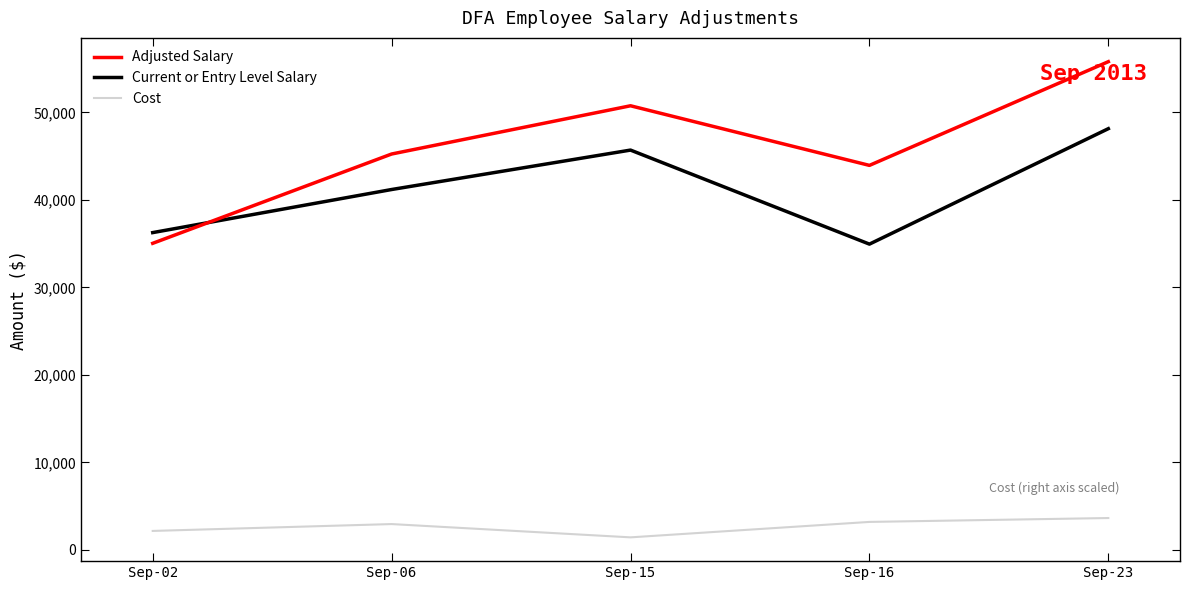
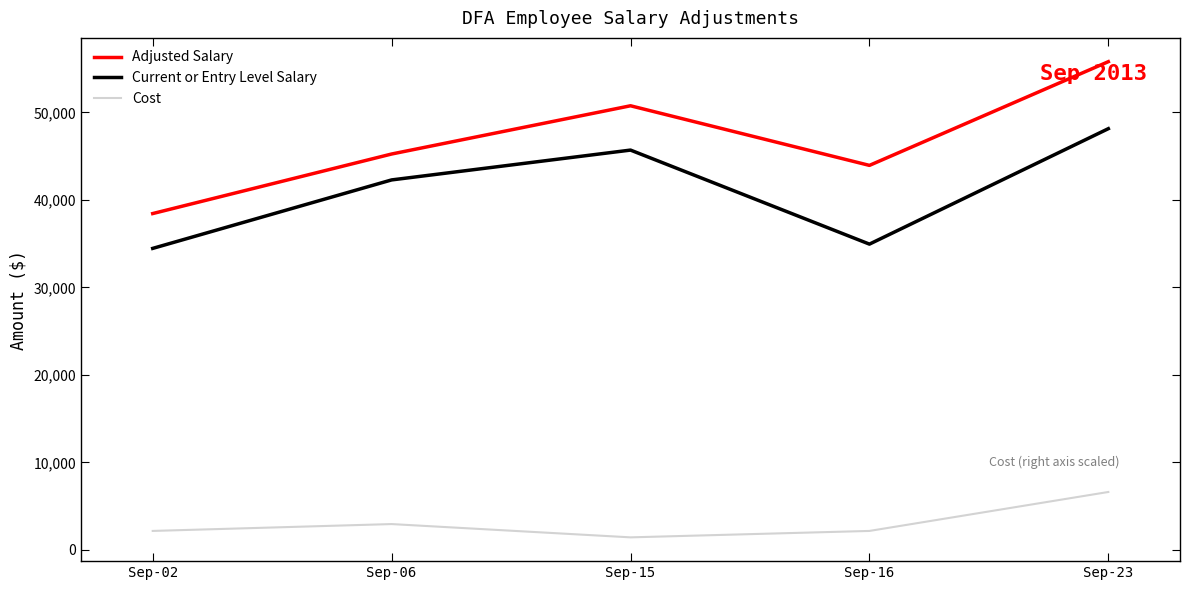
Adjusted Salary, Sep-02: 35,000 -> 38,000
Current or Entry Level Salary, Sep-02: 36,000 -> 34,000
Current or Entry Level Salary, Sep-06: 41,000 -> 42,000
Cost, Sep-16: 3,000 -> 2,000
Cost, Sep-23: 4,000 -> 7,000
